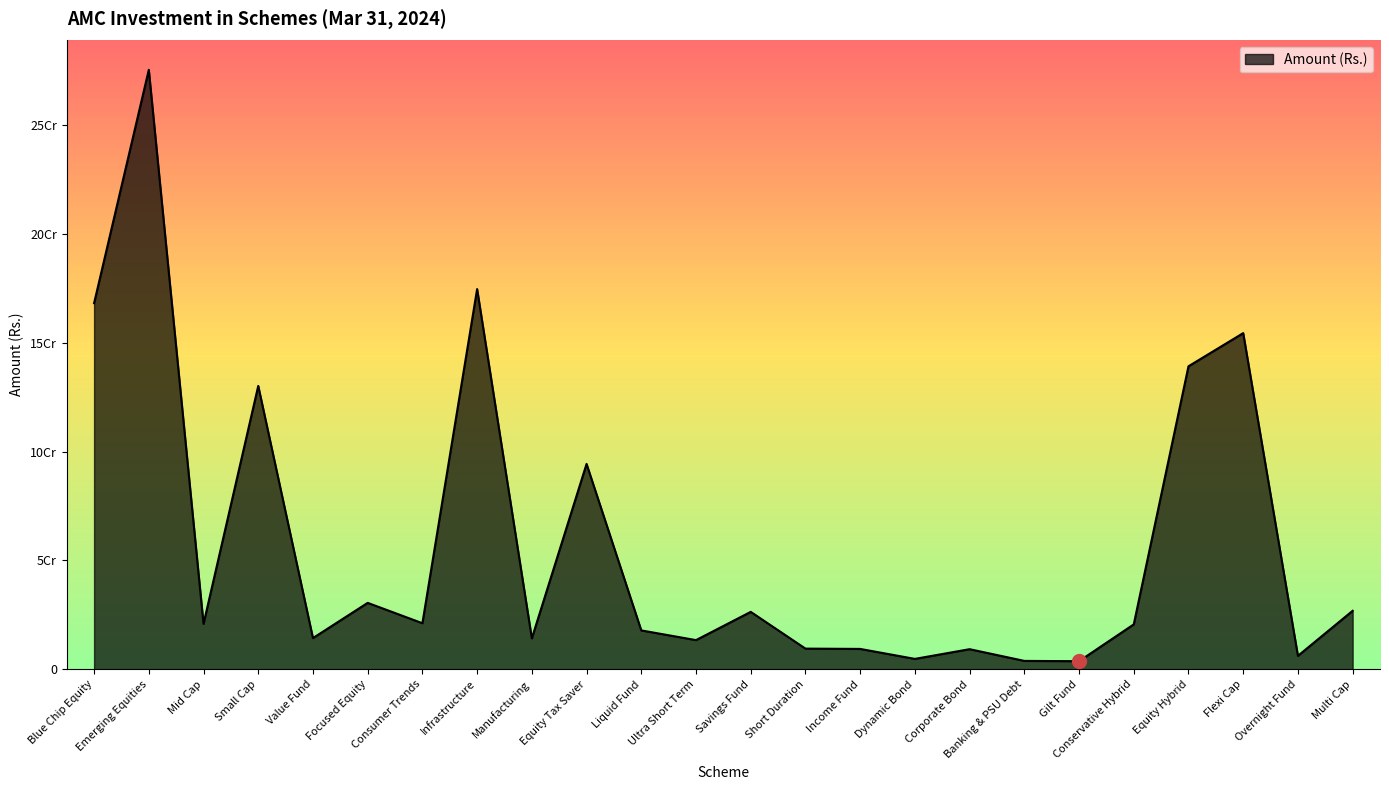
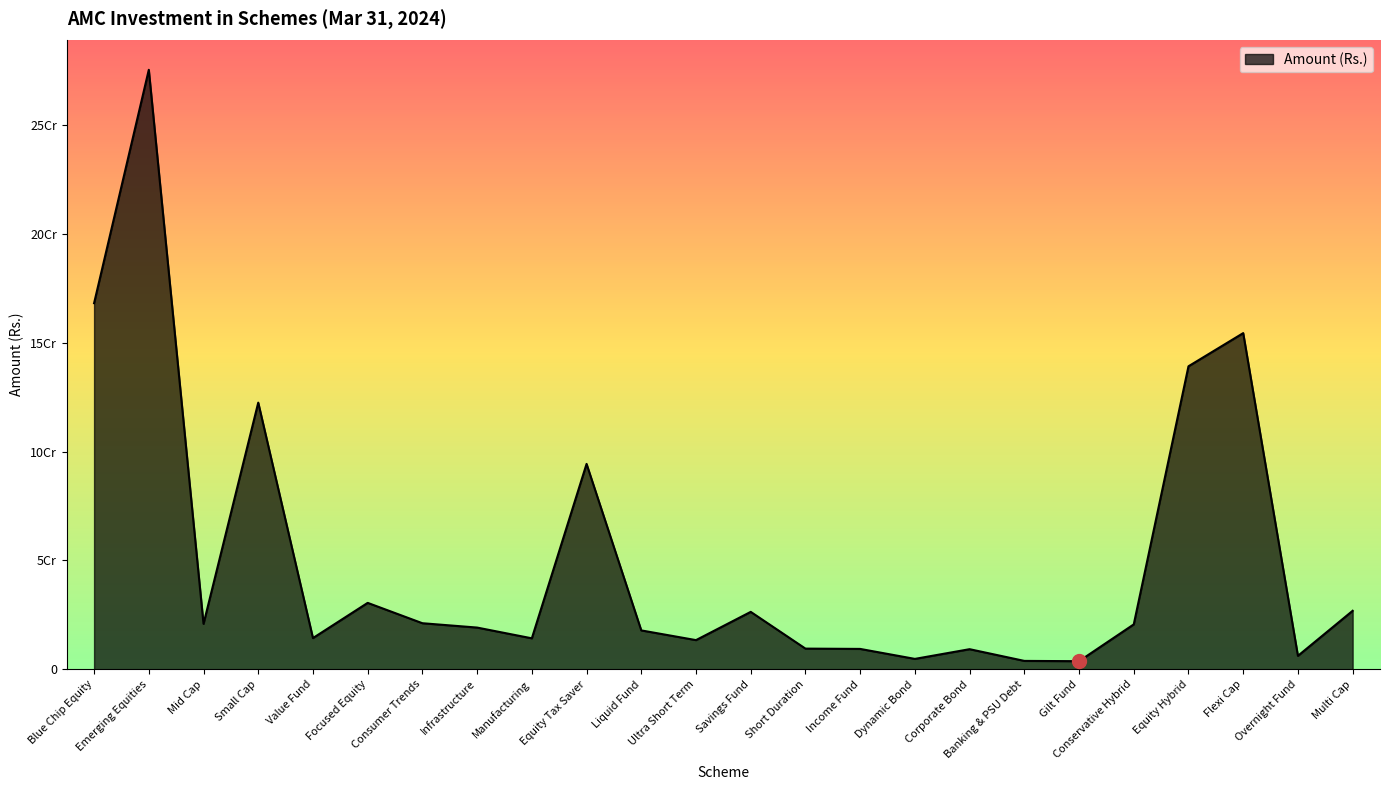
Amount (Rs.), Small Cap: 13.0Cr -> 12.2Cr
Amount (Rs.), Infrastructure: 17.5Cr -> 1.9Cr
